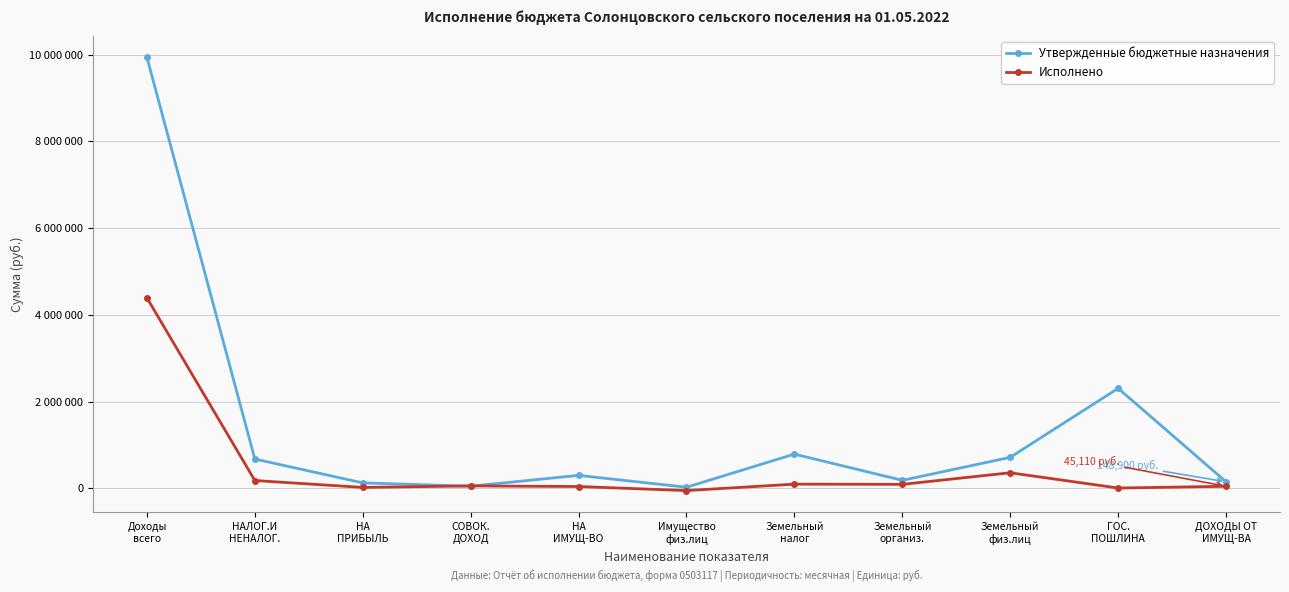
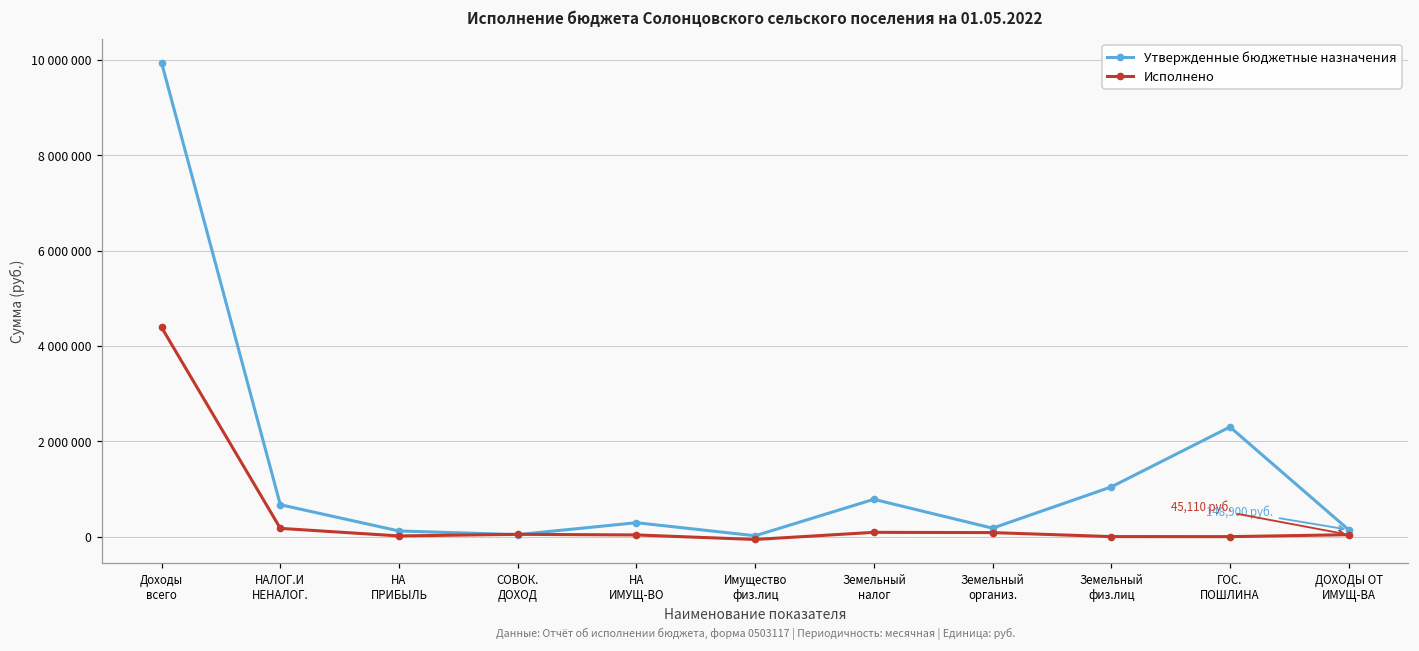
Утвержденные бюджетные назначения, Земельный физ.лиц: 700000 -> 1000000
Исполнено, Земельный физ.лиц: 400000 -> 0
